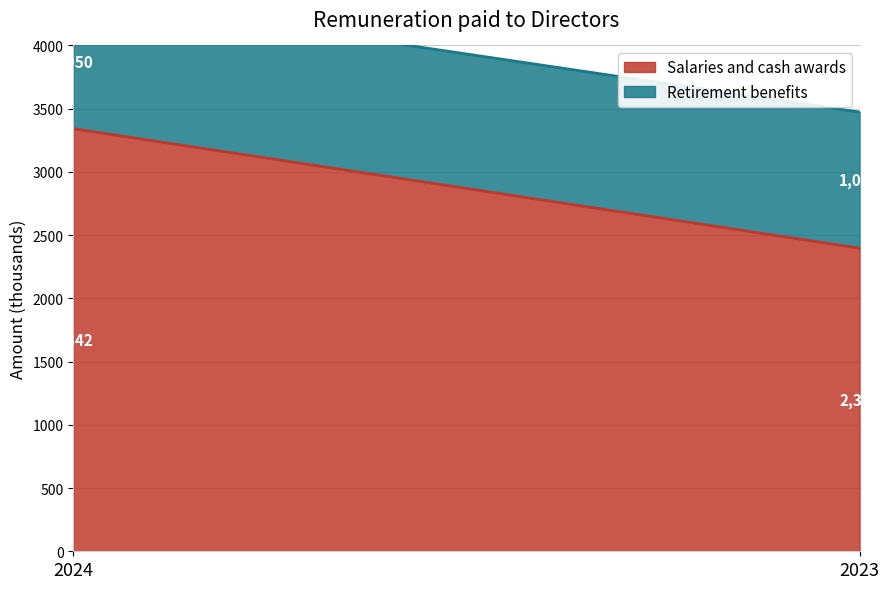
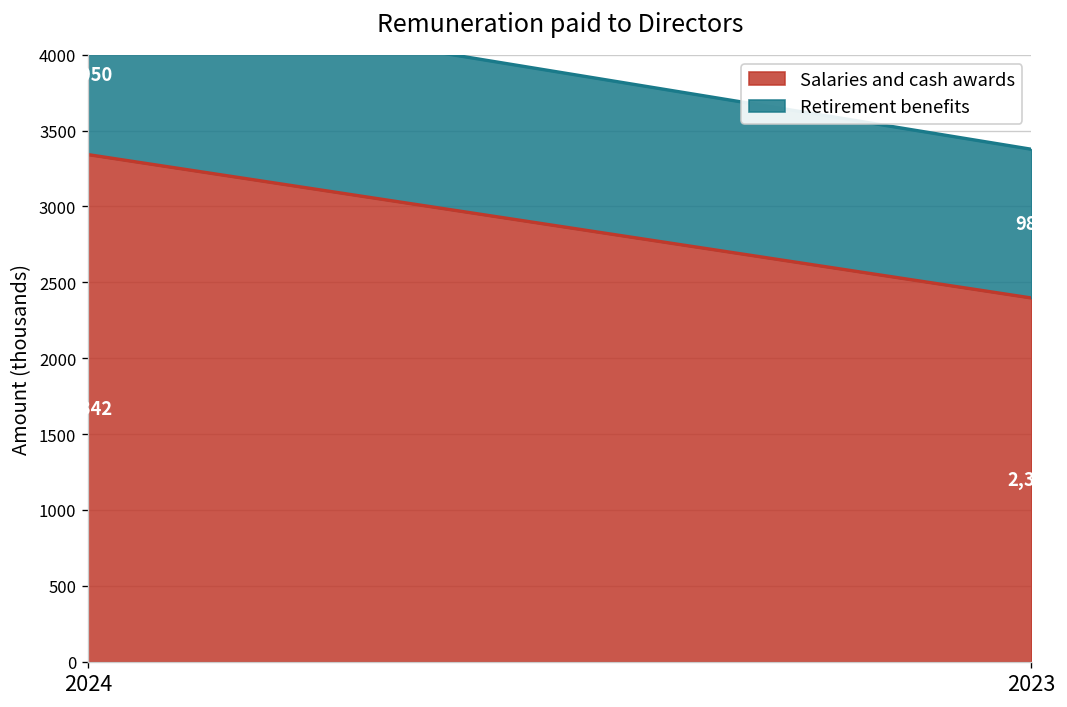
Retirement benefits, 2023: 1080 -> 980
